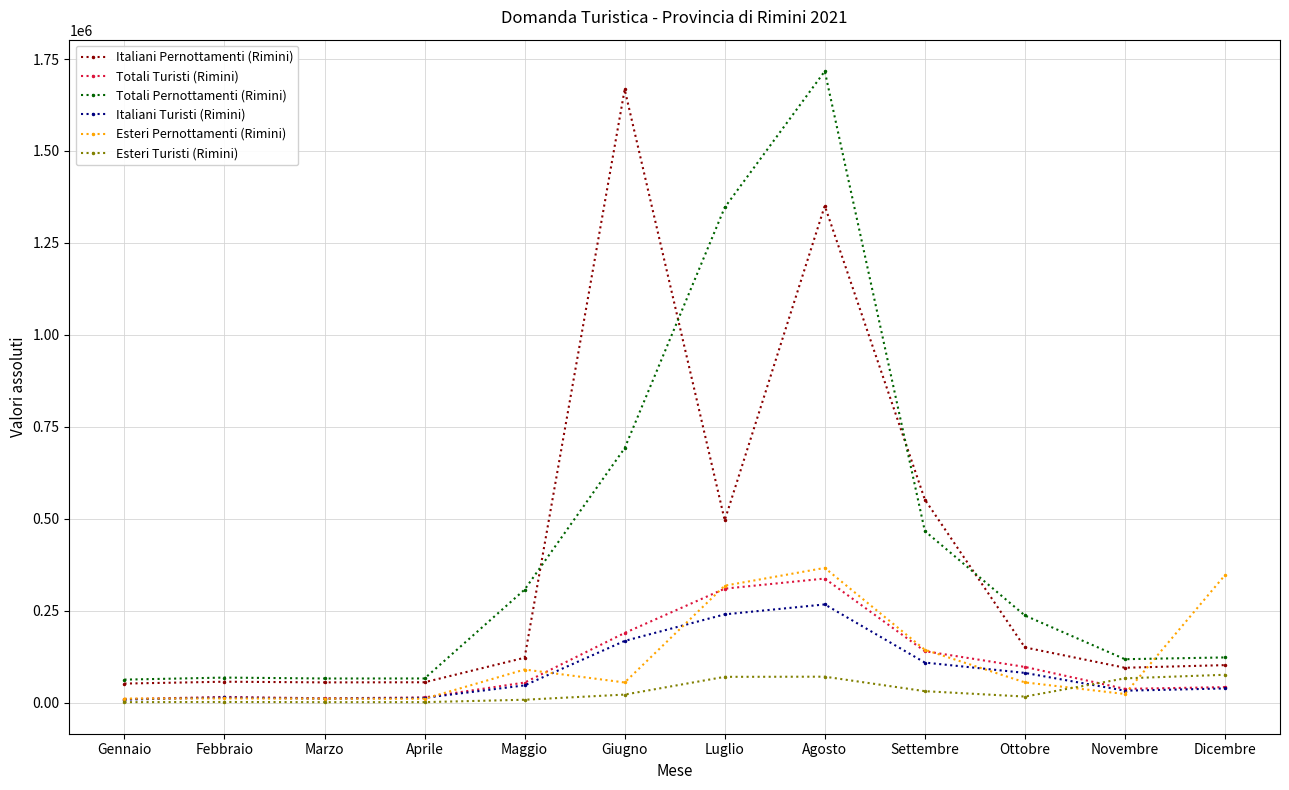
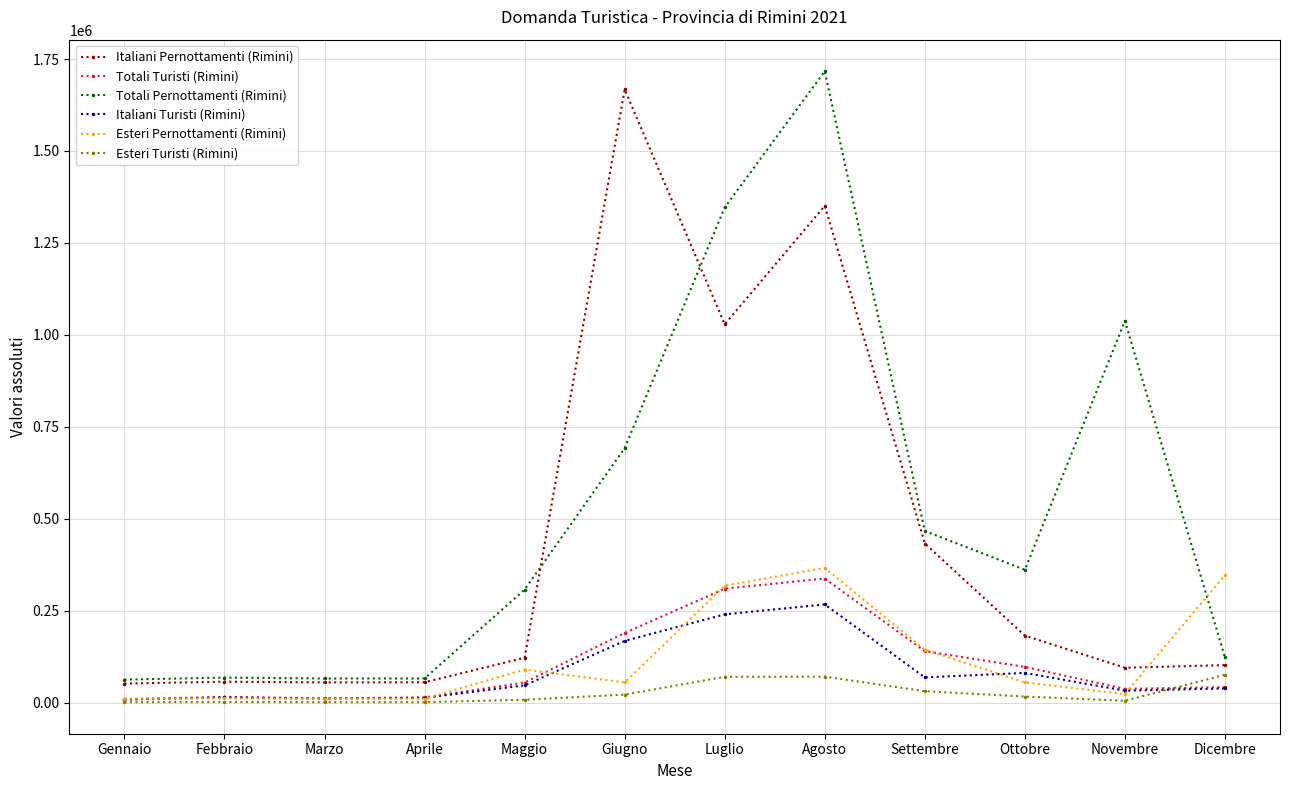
Italiani Pernottamenti (Rimini), Luglio: 500000 -> 1030000
Italiani Pernottamenti (Rimini), Settembre: 550000 -> 430000
Italiani Turisti (Rimini), Settembre: 110000 -> 70000
Italiani Pernottamenti (Rimini), Ottobre: 150000 -> 180000
Totali Pernottamenti (Rimini), Ottobre: 240000 -> 360000
Totali Pernottamenti (Rimini), Novembre: 120000 -> 1040000
Esteri Turisti (Rimini), Novembre: 70000 -> 0
